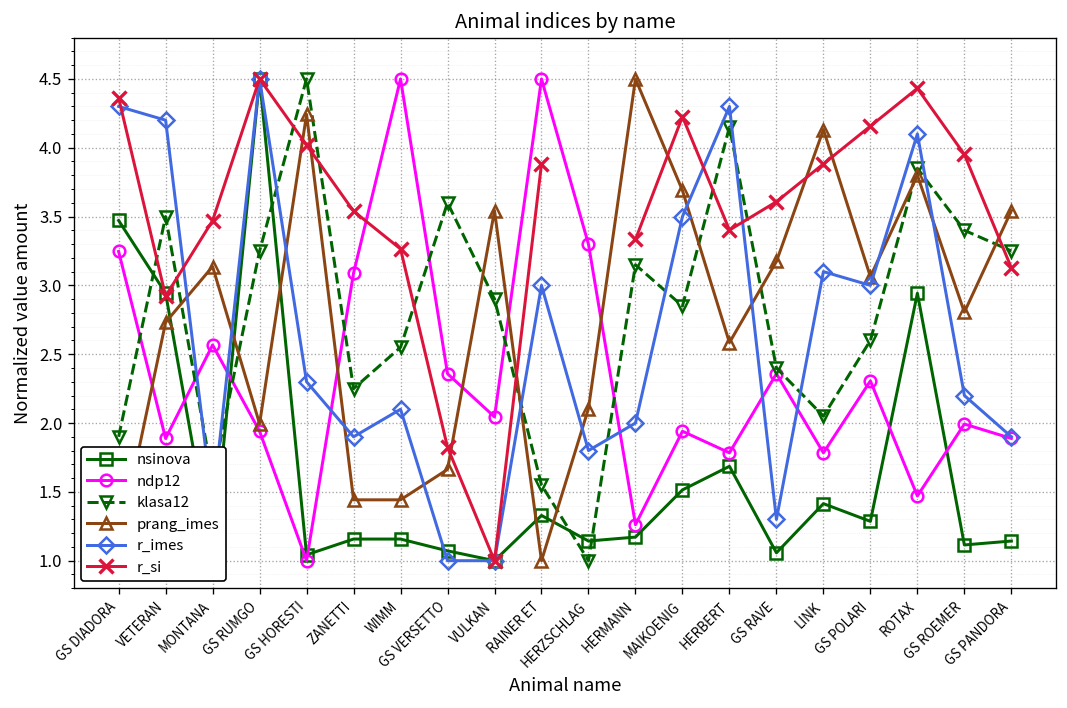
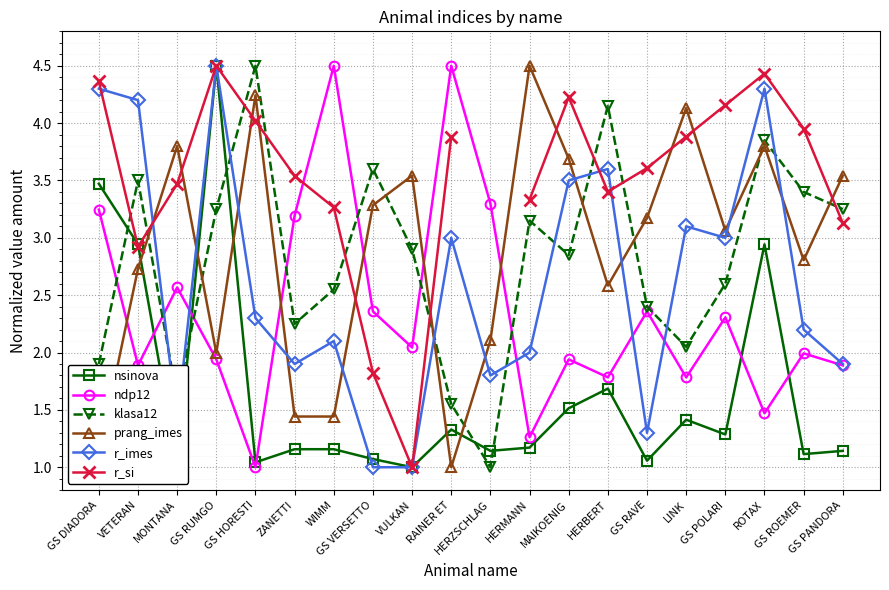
prang_imes, MONTANA: 3.14 -> 3.80
ndp12, ZANETTI: 3.09 -> 3.19
prang_imes, GS VERSETTO: 1.66 -> 3.28
r_imes, HERBERT: 4.30 -> 3.60
r_imes, ROTAX: 4.10 -> 4.30
